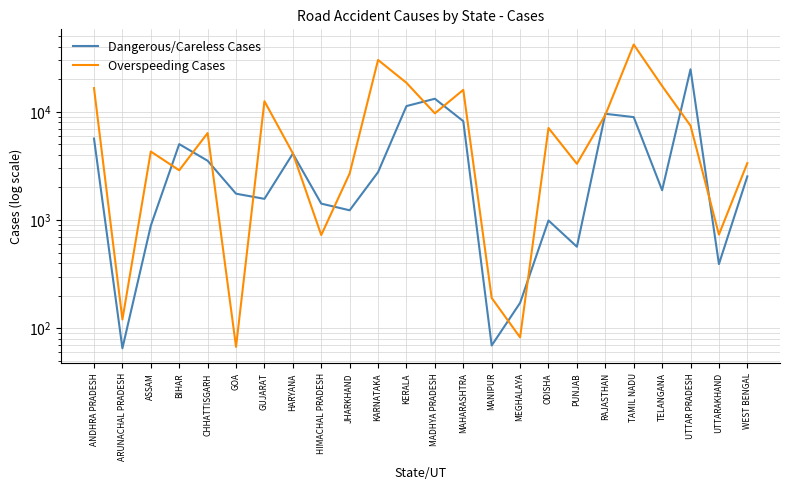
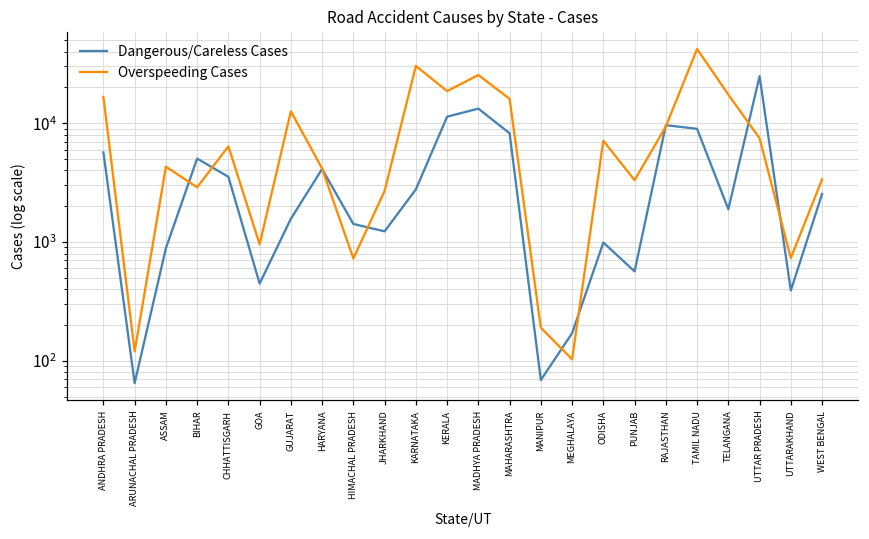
Dangerous/Careless Cases, GOA: 1800 -> 450
Overspeeding Cases, GOA: 70 -> 1000
Overspeeding Cases, MADHYA PRADESH: 10000 -> 25000
Overspeeding Cases, MEGHALAYA: 80 -> 100
